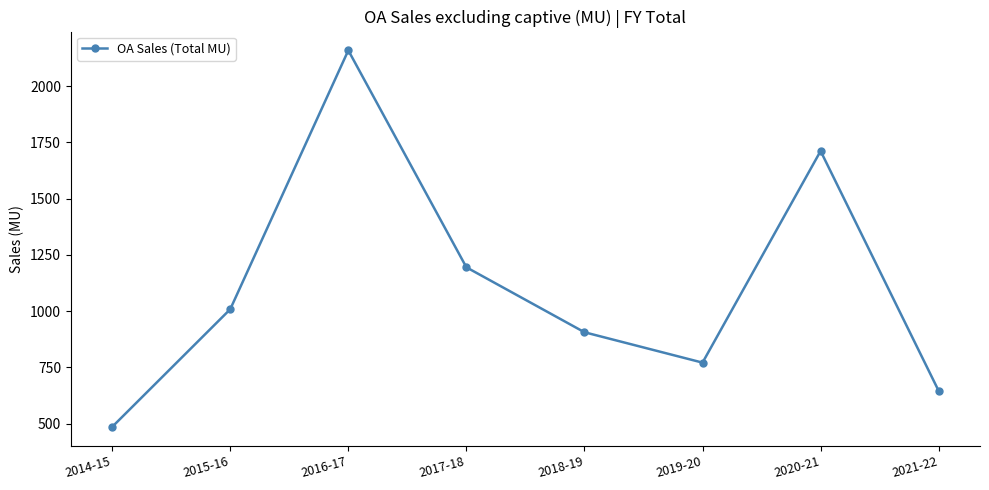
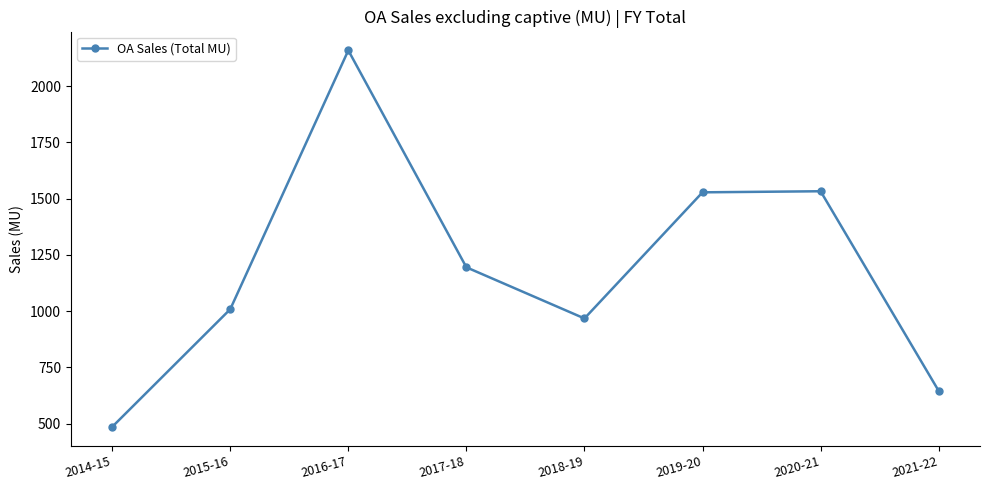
2018-19: 910 -> 970
2019-20: 770 -> 1530
2020-21: 1710 -> 1530
